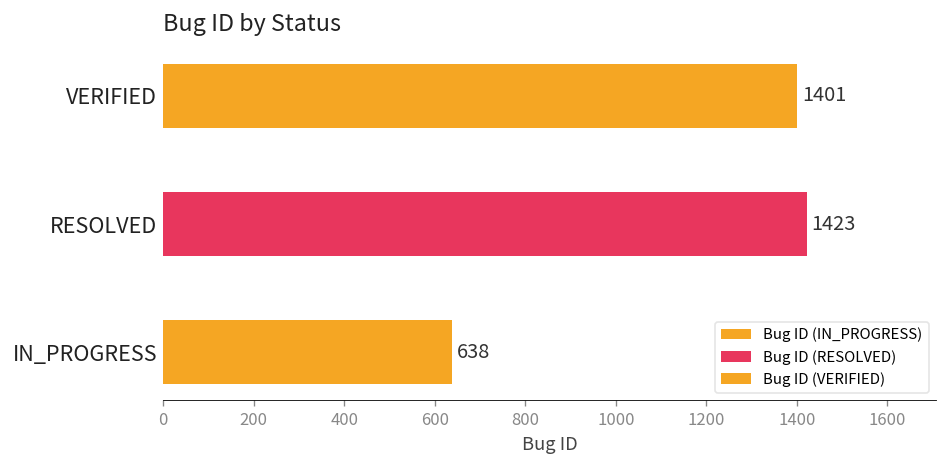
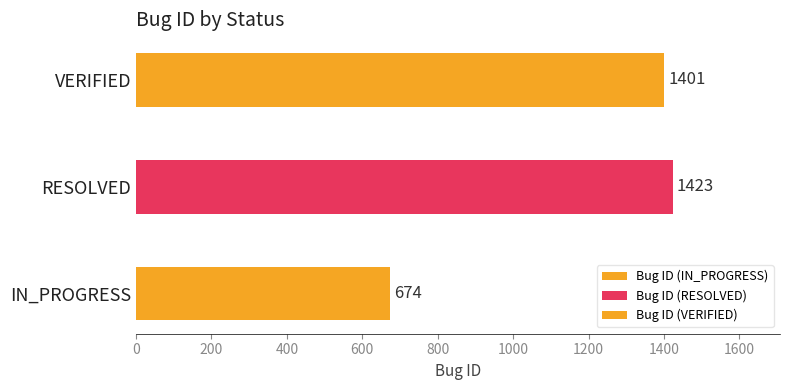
IN_PROGRESS: 638 -> 674
